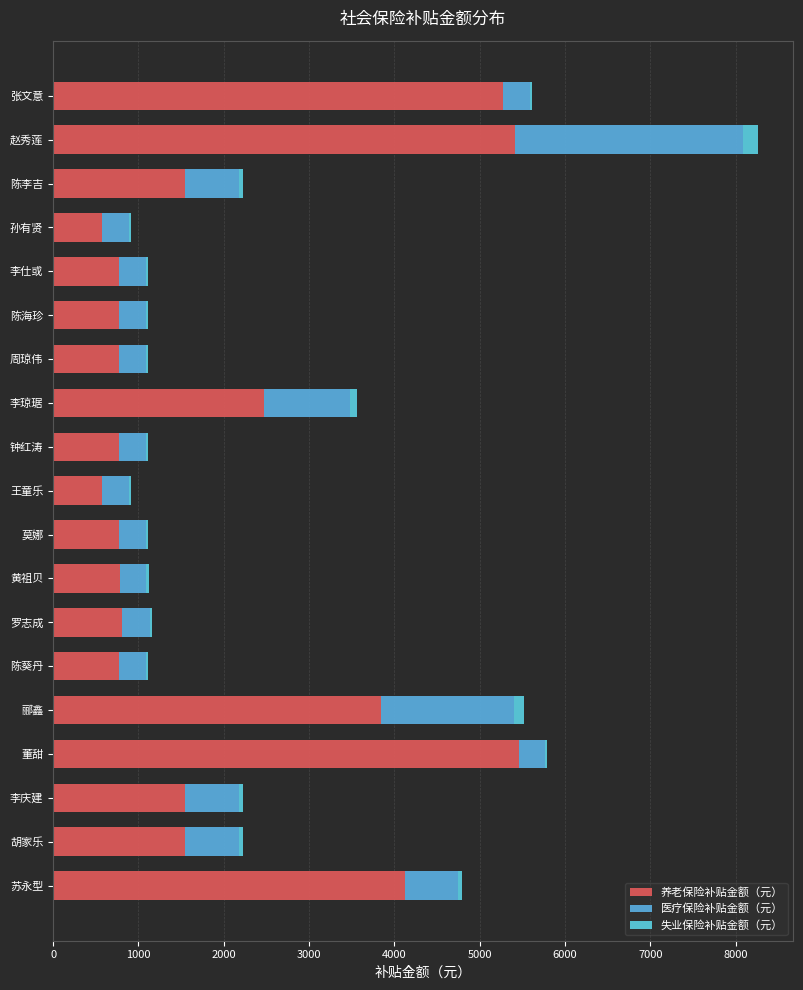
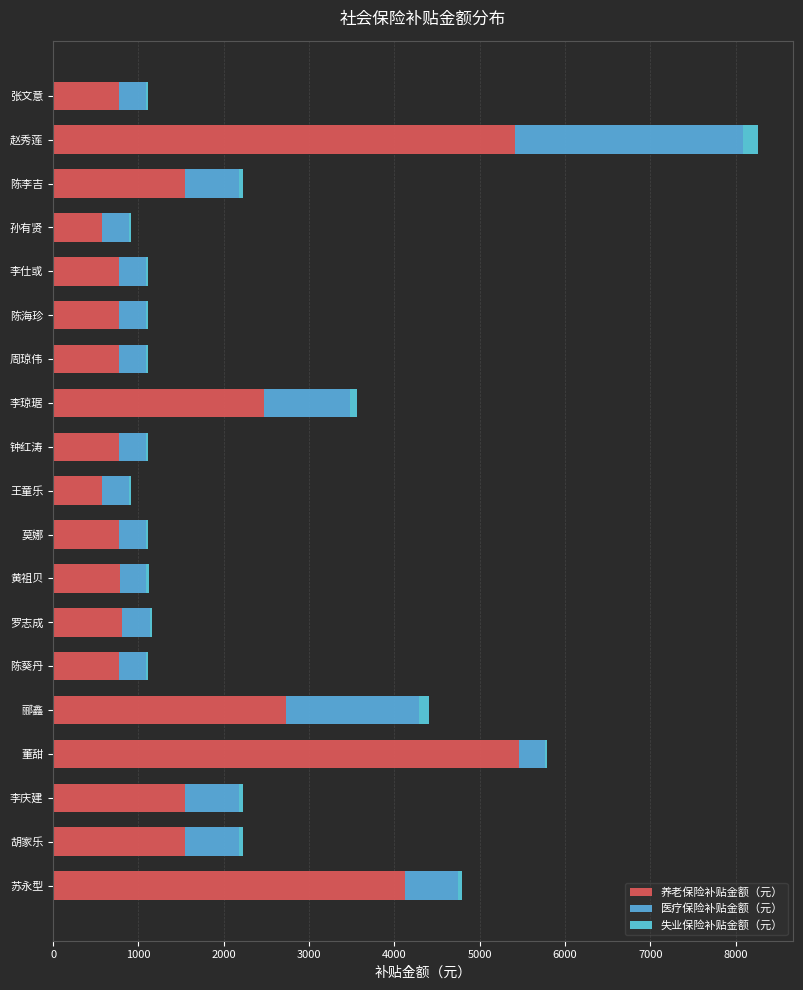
养老保险补贴金额（元）, 张文意: 5300 -> 800
养老保险补贴金额（元）, 郦鑫: 3800 -> 2700
